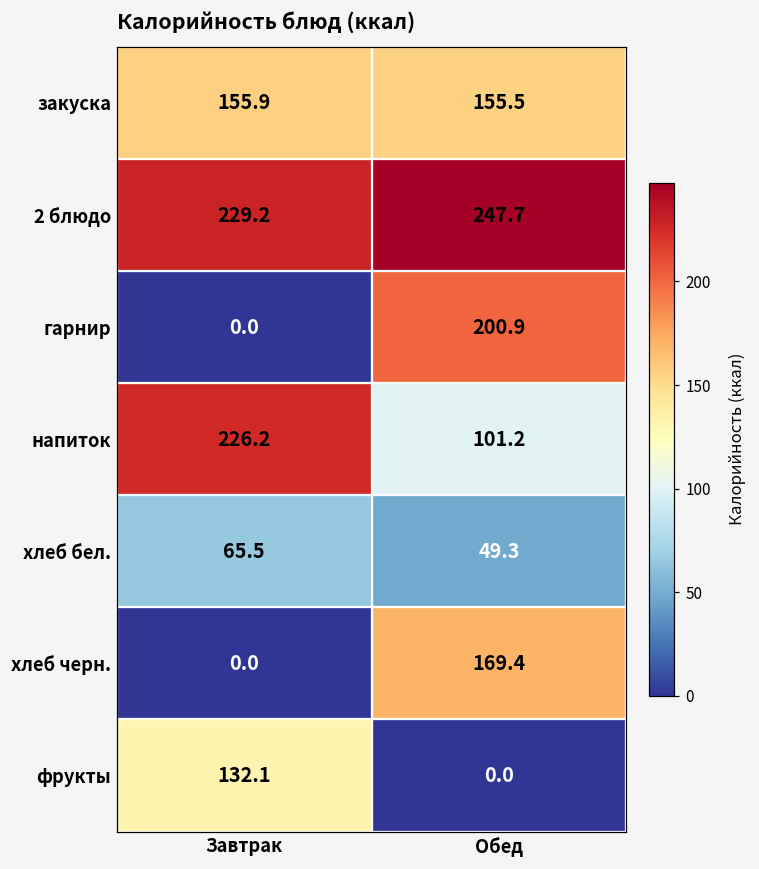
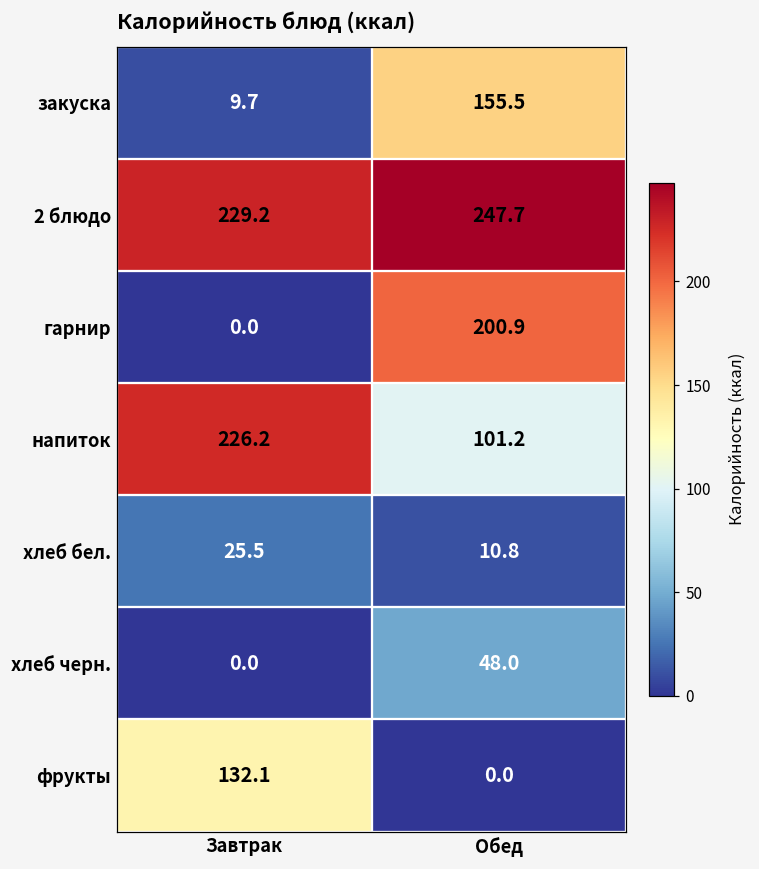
закуска, Завтрак: 155.9 -> 9.7
хлеб бел., Завтрак: 65.5 -> 25.5
хлеб бел., Обед: 49.3 -> 10.8
хлеб черн., Обед: 169.4 -> 48.0
